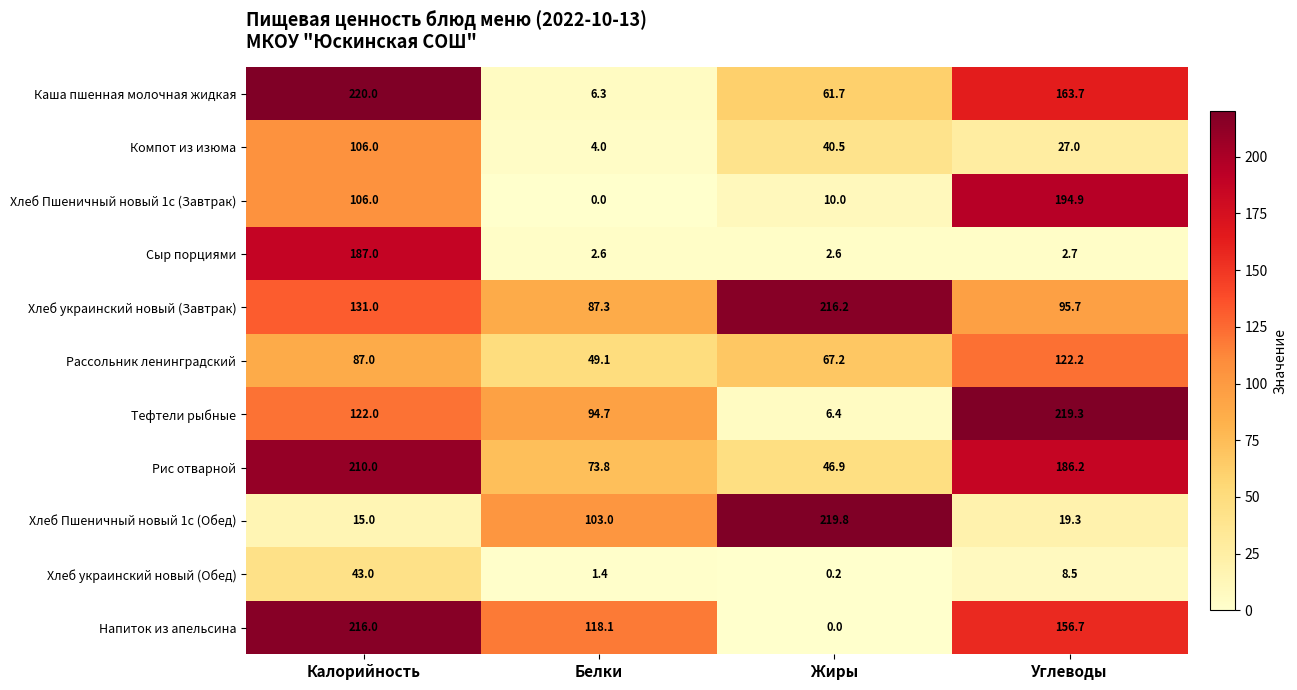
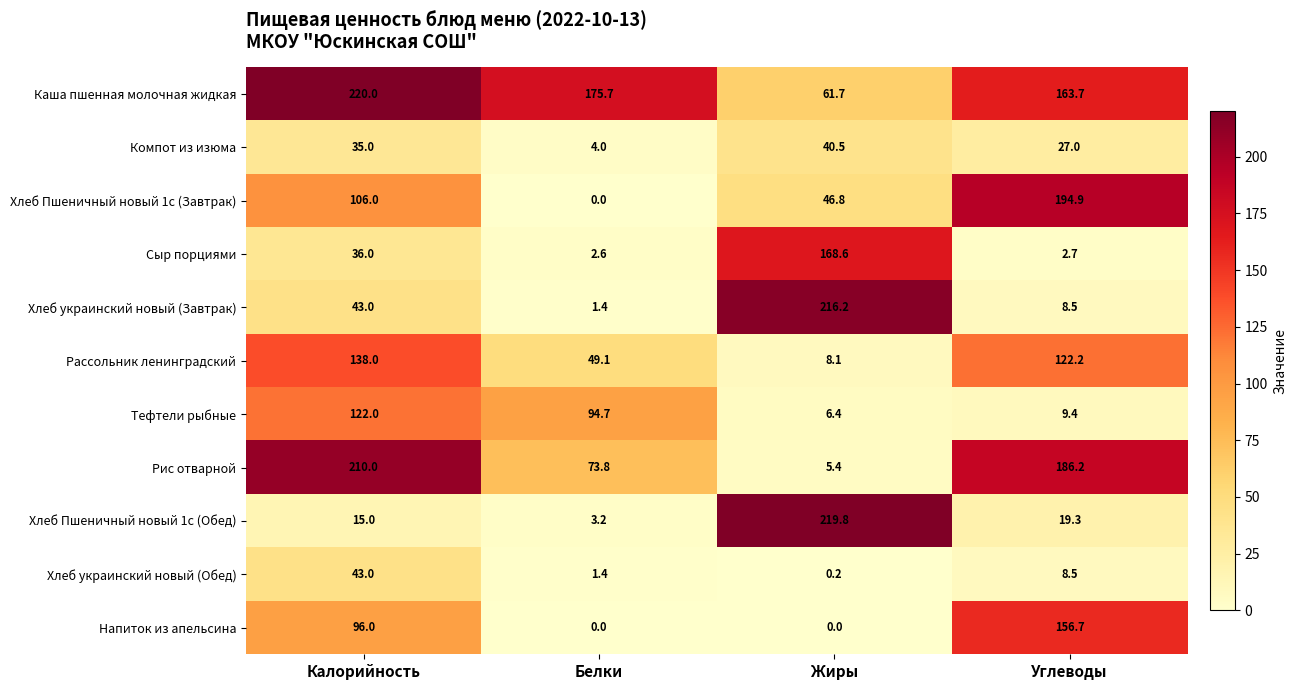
Каша пшенная молочная жидкая, Белки: 6.3 -> 175.7
Компот из изюма, Калорийность: 106.0 -> 35.0
Хлеб Пшеничный новый 1с (Завтрак), Жиры: 10.0 -> 46.8
Сыр порциями, Калорийность: 187.0 -> 36.0
Сыр порциями, Жиры: 2.6 -> 168.6
Хлеб украинский новый (Завтрак), Калорийность: 131.0 -> 43.0
Хлеб украинский новый (Завтрак), Белки: 87.3 -> 1.4
Хлеб украинский новый (Завтрак), Углеводы: 95.7 -> 8.5
Рассольник ленинградский, Калорийность: 87.0 -> 138.0
Рассольник ленинградский, Жиры: 67.2 -> 8.1
Тефтели рыбные, Углеводы: 219.3 -> 9.4
Рис отварной, Жиры: 46.9 -> 5.4
Хлеб Пшеничный новый 1с (Обед), Белки: 103.0 -> 3.2
Напиток из апельсина, Калорийность: 216.0 -> 96.0
Напиток из апельсина, Белки: 118.1 -> 0.0
